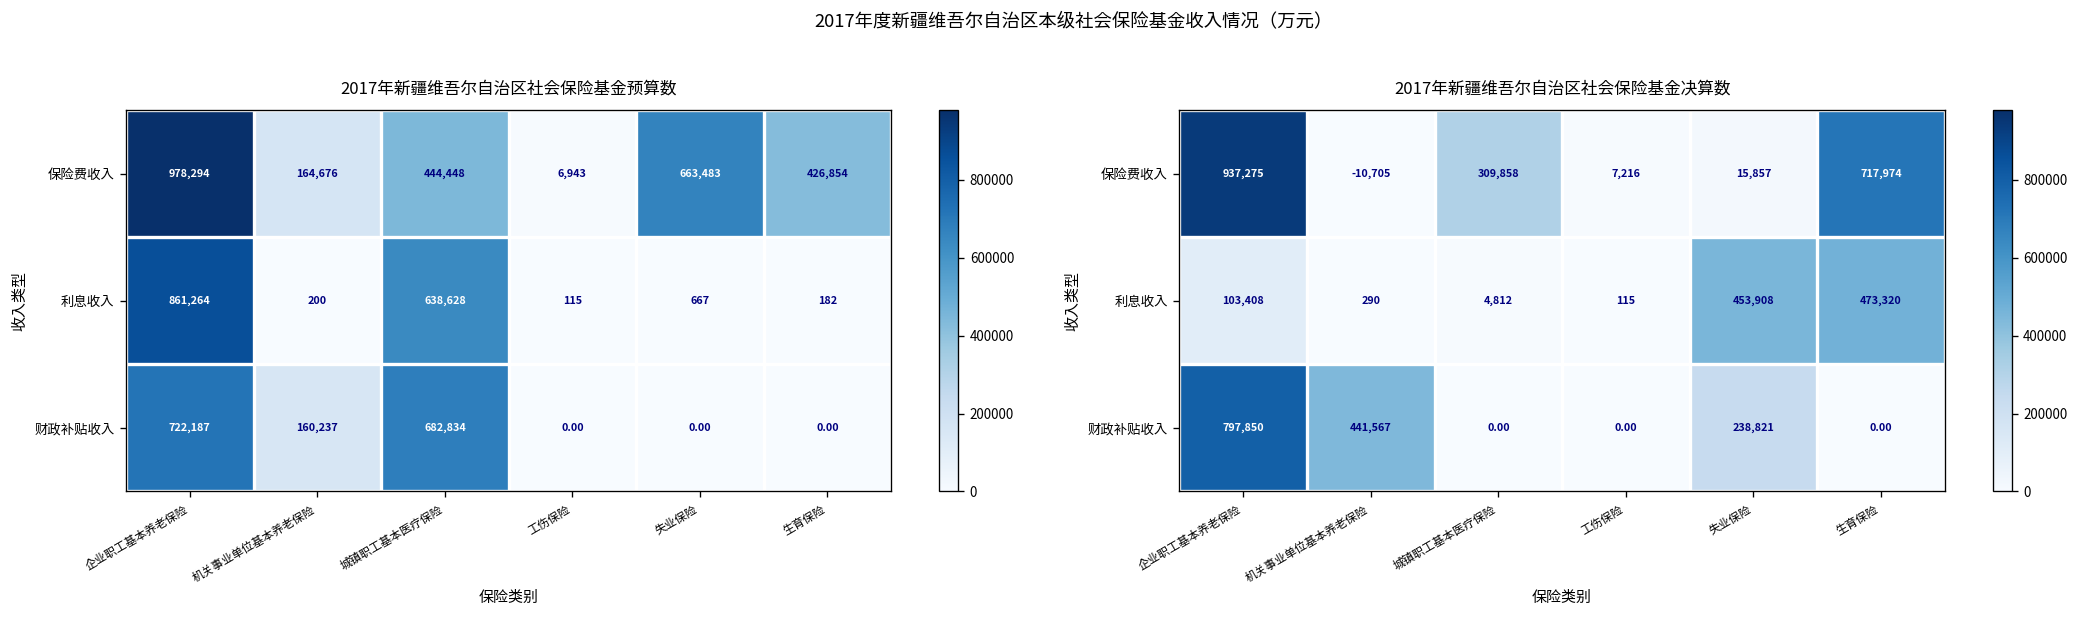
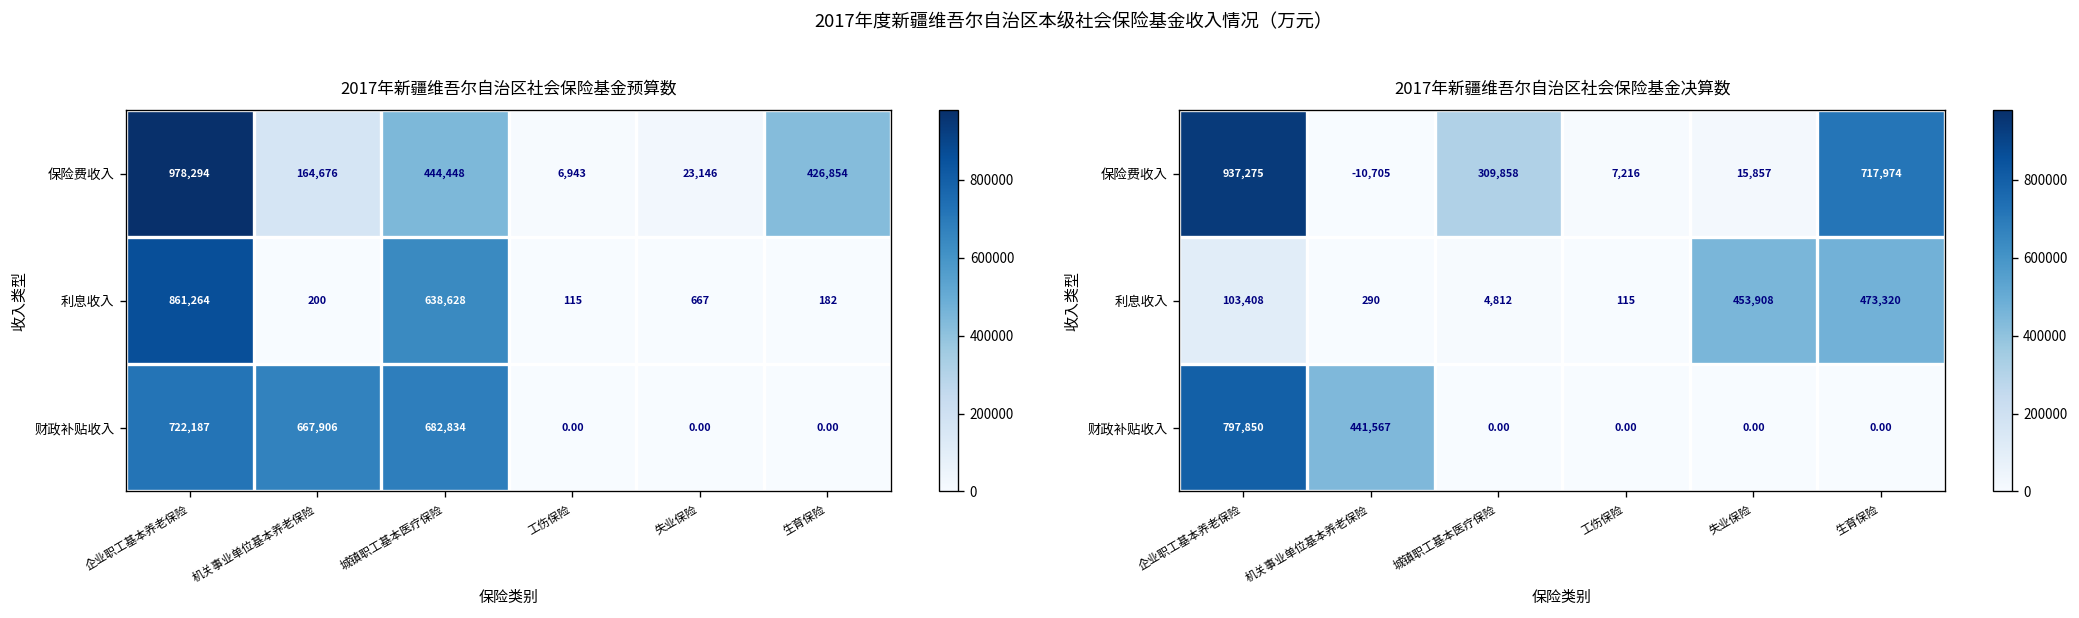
2017年新疆维吾尔自治区社会保险基金预算数, 保险费收入, 失业保险: 663,483 -> 23,146
2017年新疆维吾尔自治区社会保险基金预算数, 财政补贴收入, 机关事业单位基本养老保险: 160,237 -> 667,906
2017年新疆维吾尔自治区社会保险基金决算数, 财政补贴收入, 失业保险: 238,821 -> 0.00
